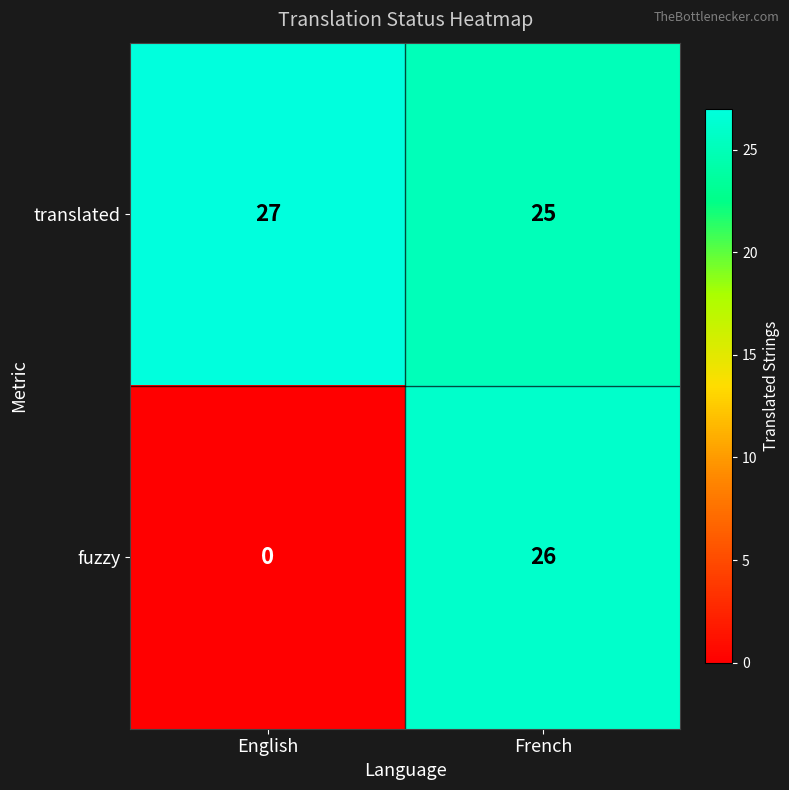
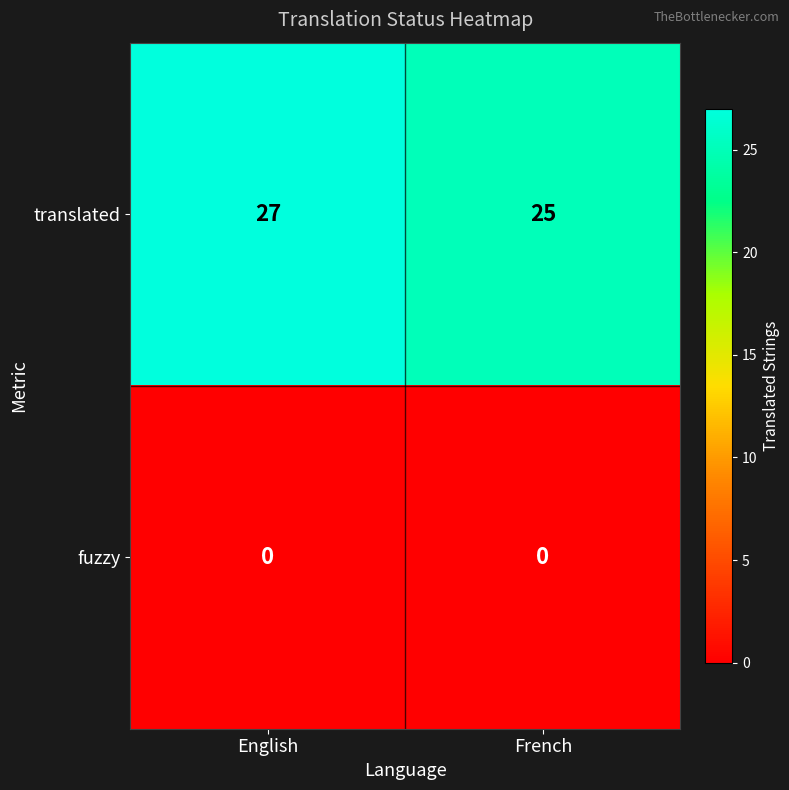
fuzzy, French: 26 -> 0
